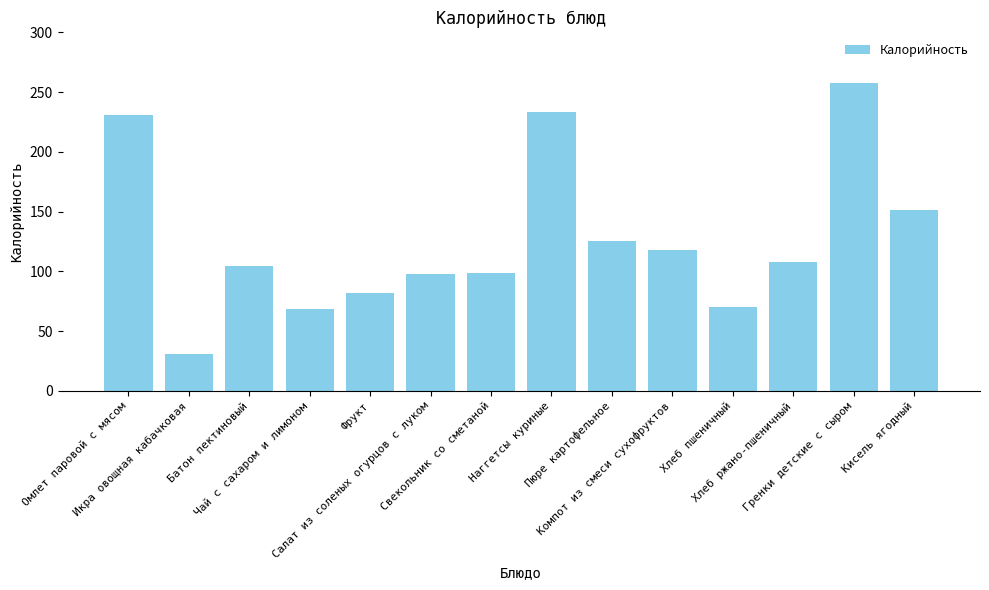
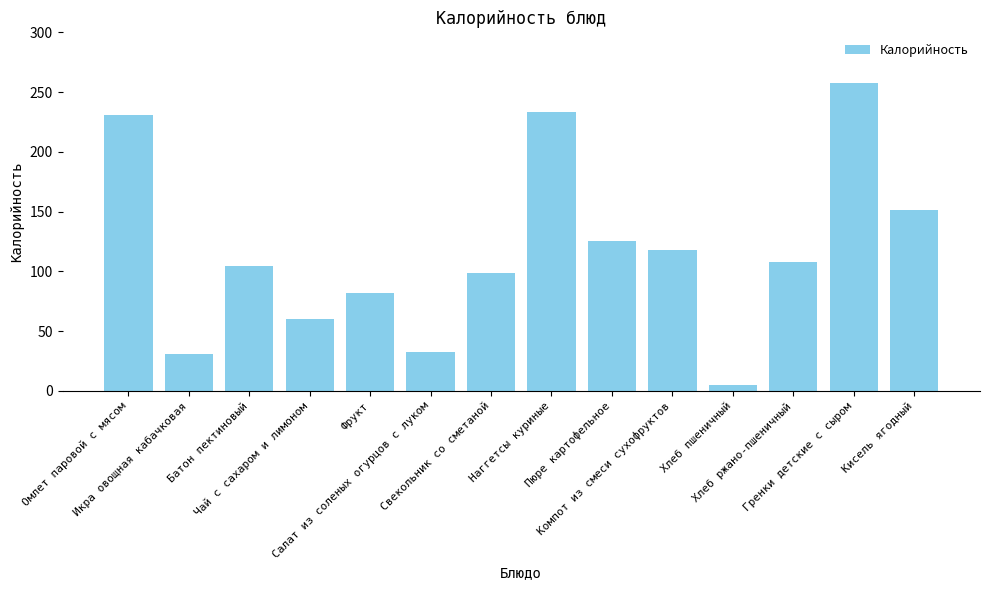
Чай с сахаром и лимоном: 68 -> 61
Салат из соленых огурцов с луком: 97 -> 33
Хлеб пшеничный: 70 -> 5
